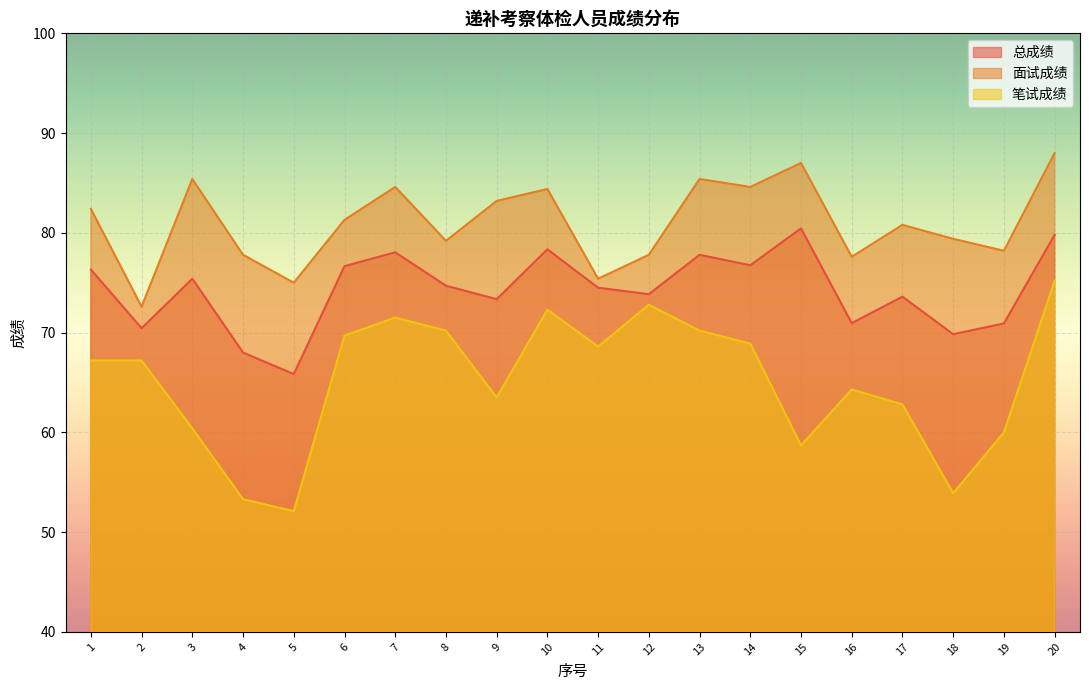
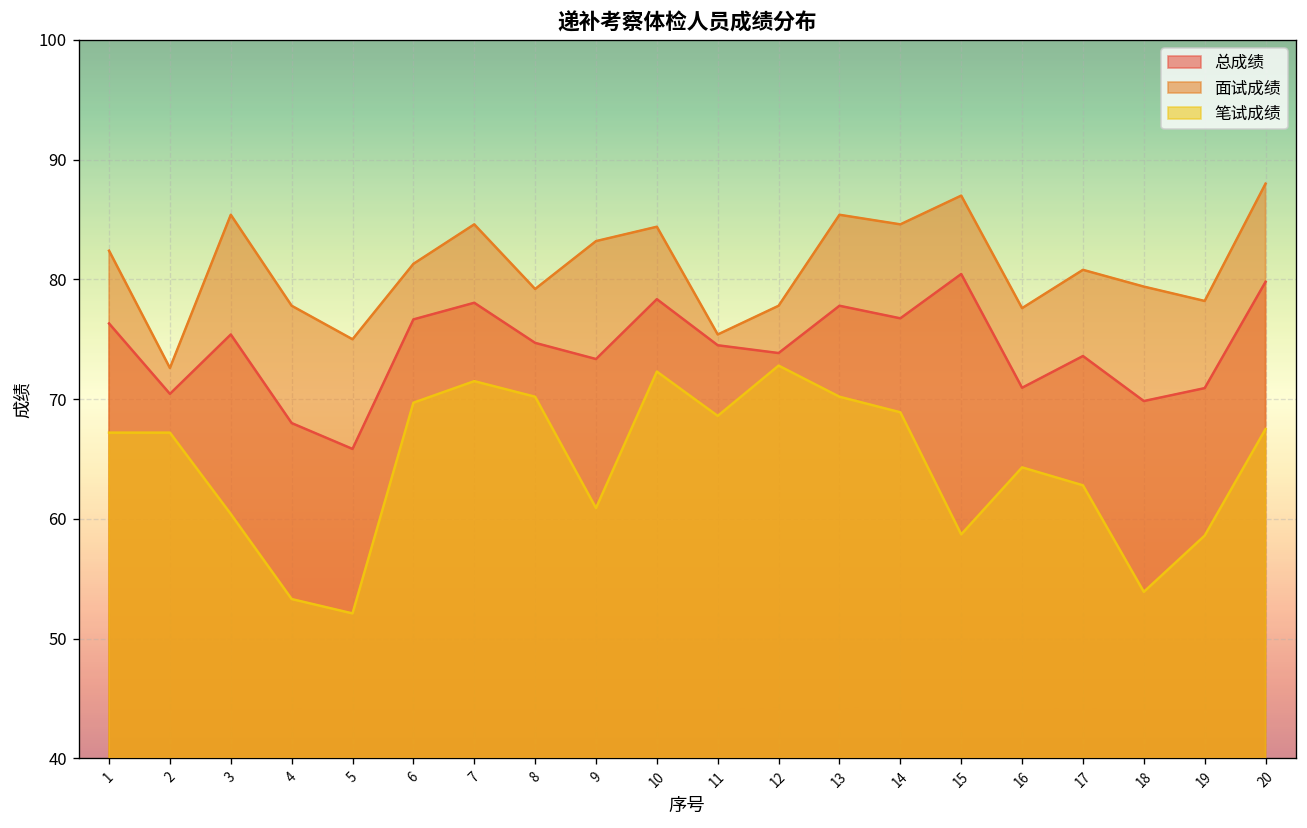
笔试成绩, 9: 64 -> 61
笔试成绩, 19: 60 -> 59
笔试成绩, 20: 75 -> 68
